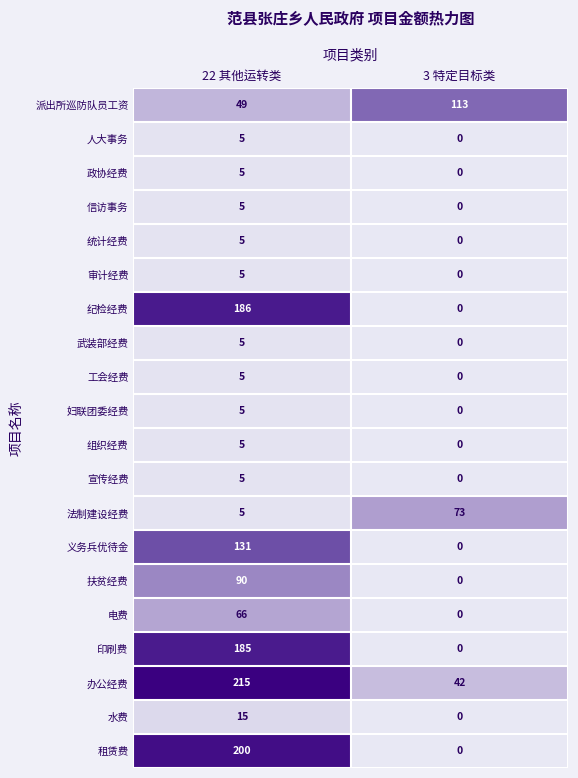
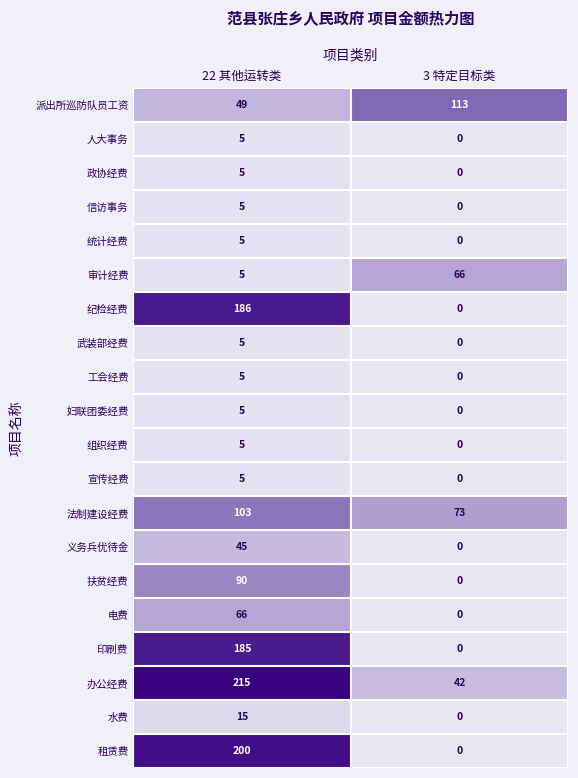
审计经费, 3 特定目标类: 0 -> 66
法制建设经费, 22 其他运转类: 5 -> 103
义务兵优待金, 22 其他运转类: 131 -> 45
